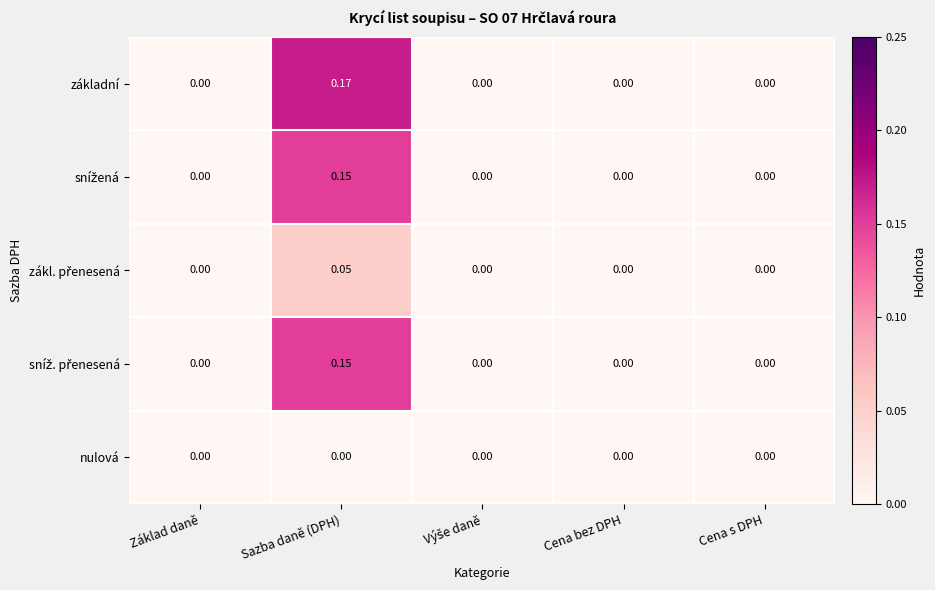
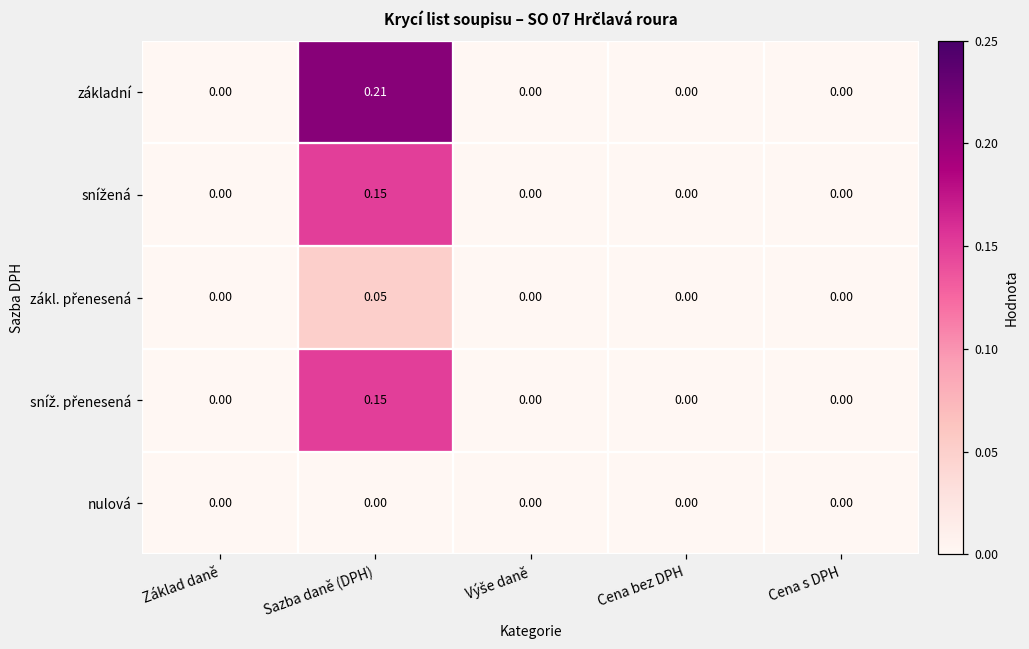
základní, Sazba daně (DPH): 0.17 -> 0.21
